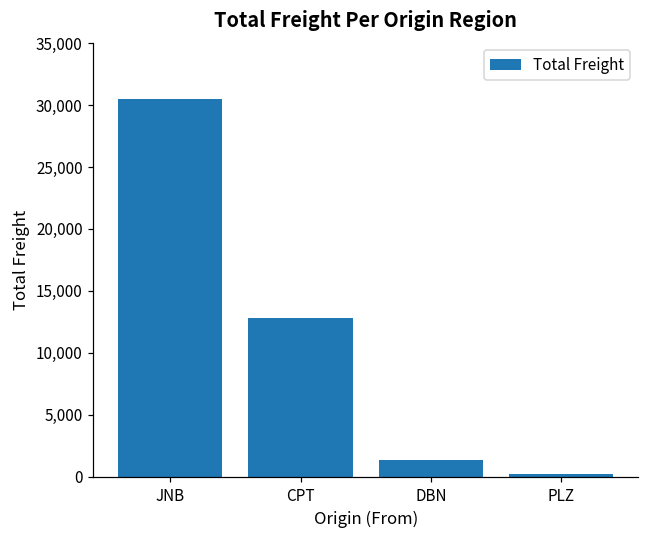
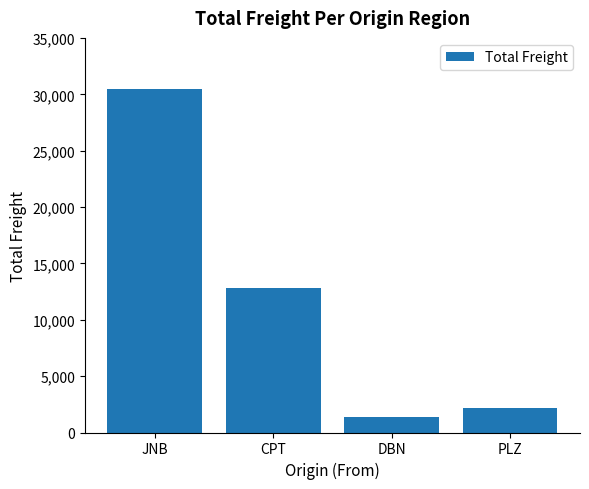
PLZ: 200 -> 2,100
